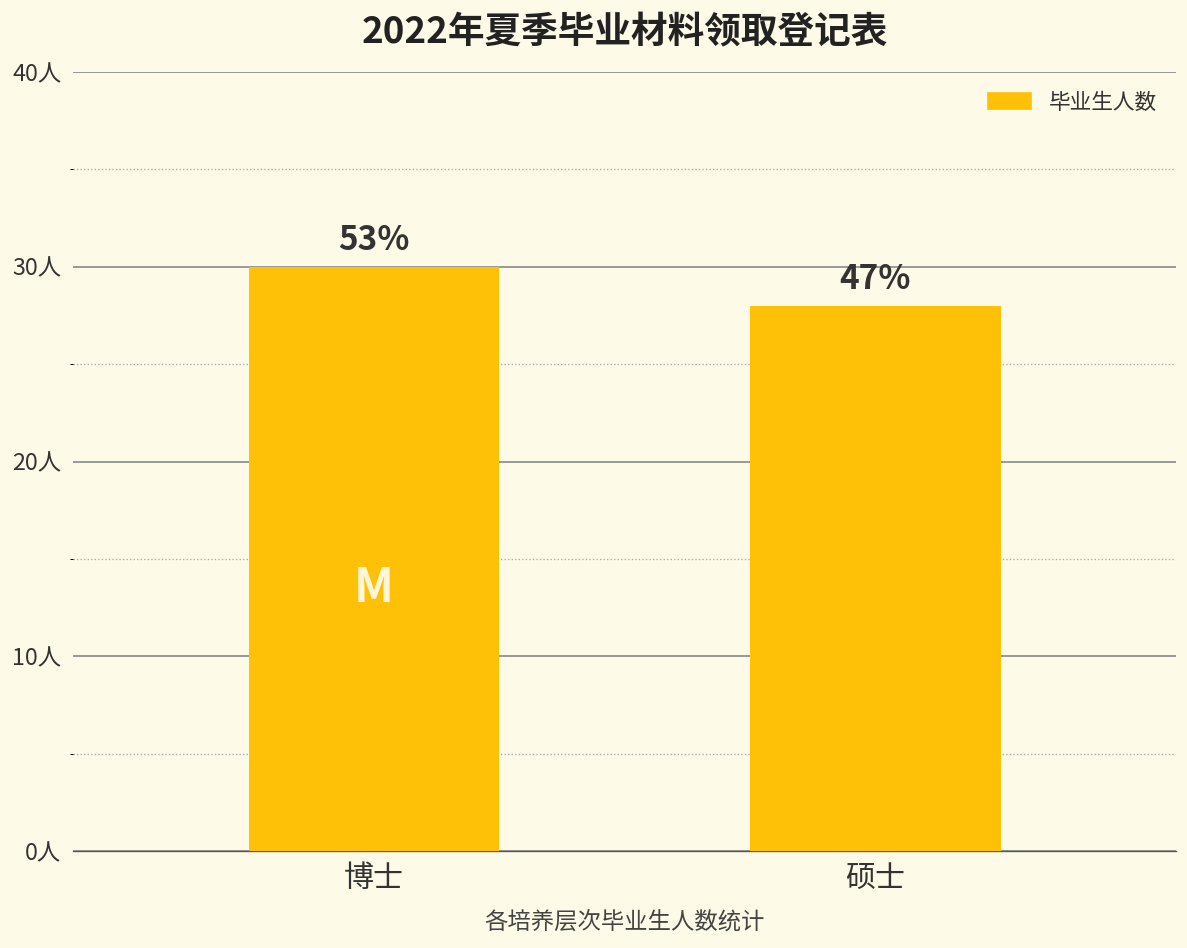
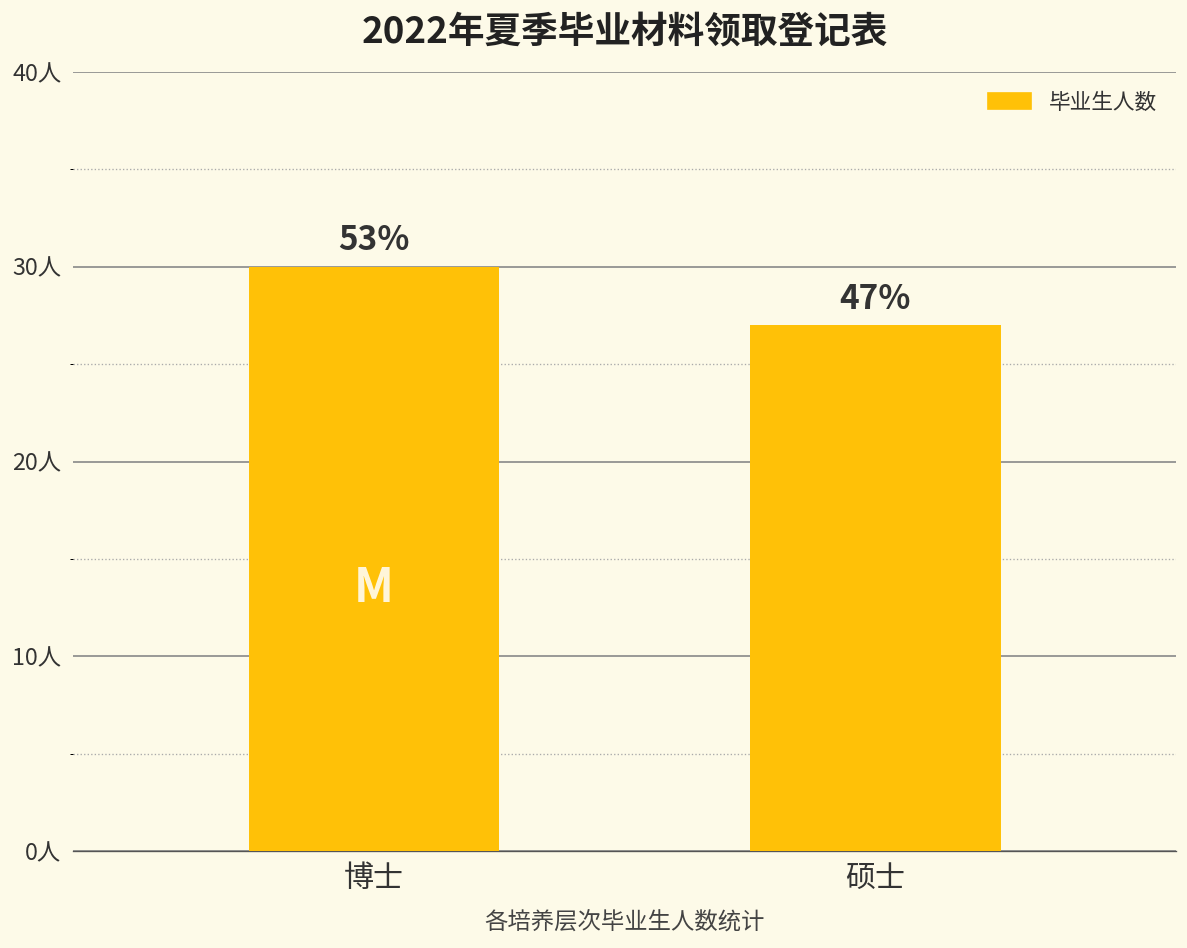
硕士: 28人 -> 27人
